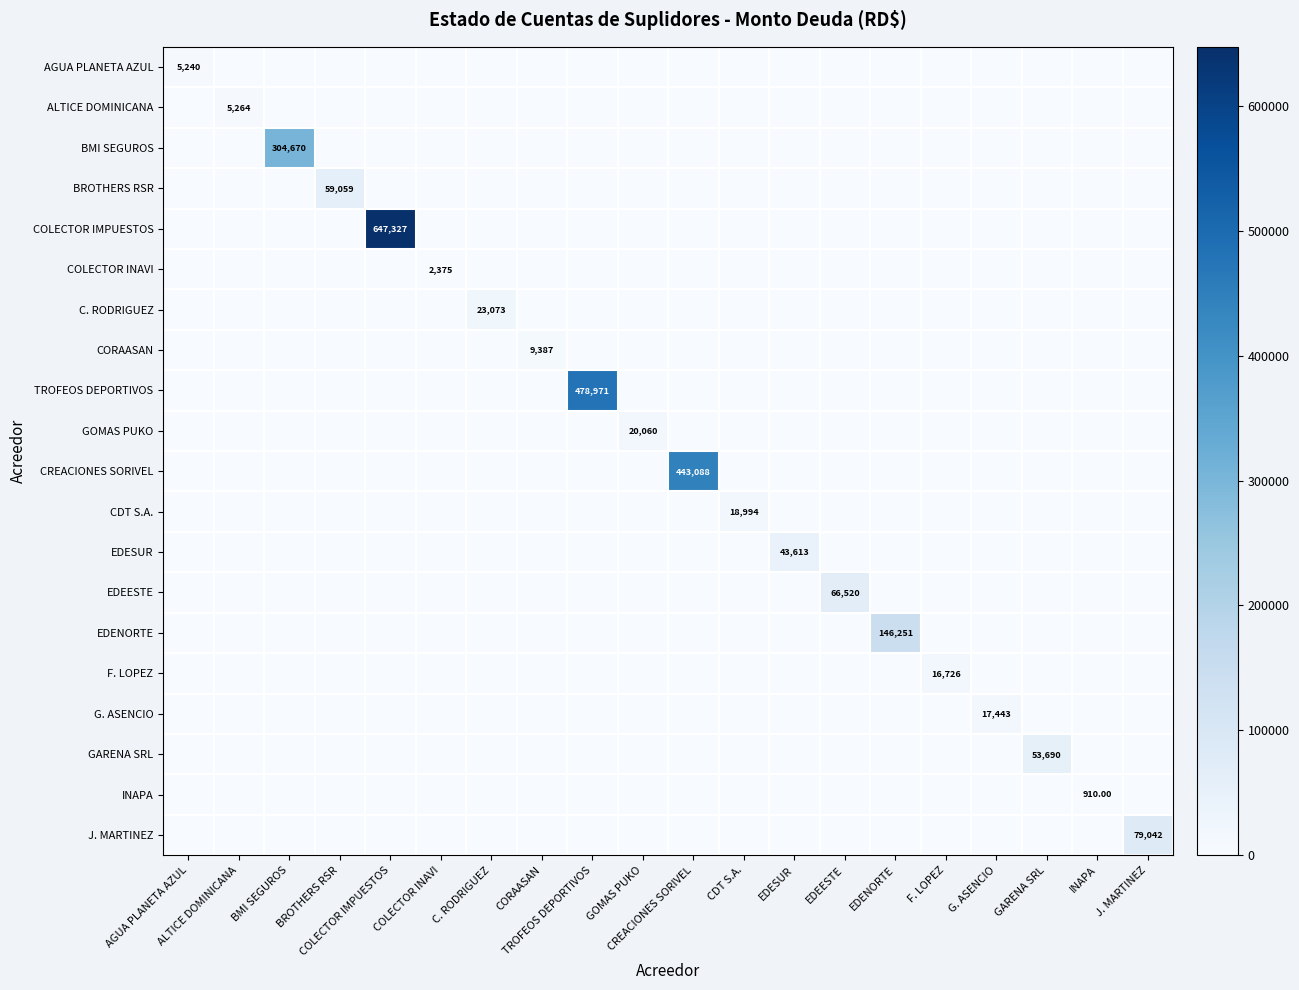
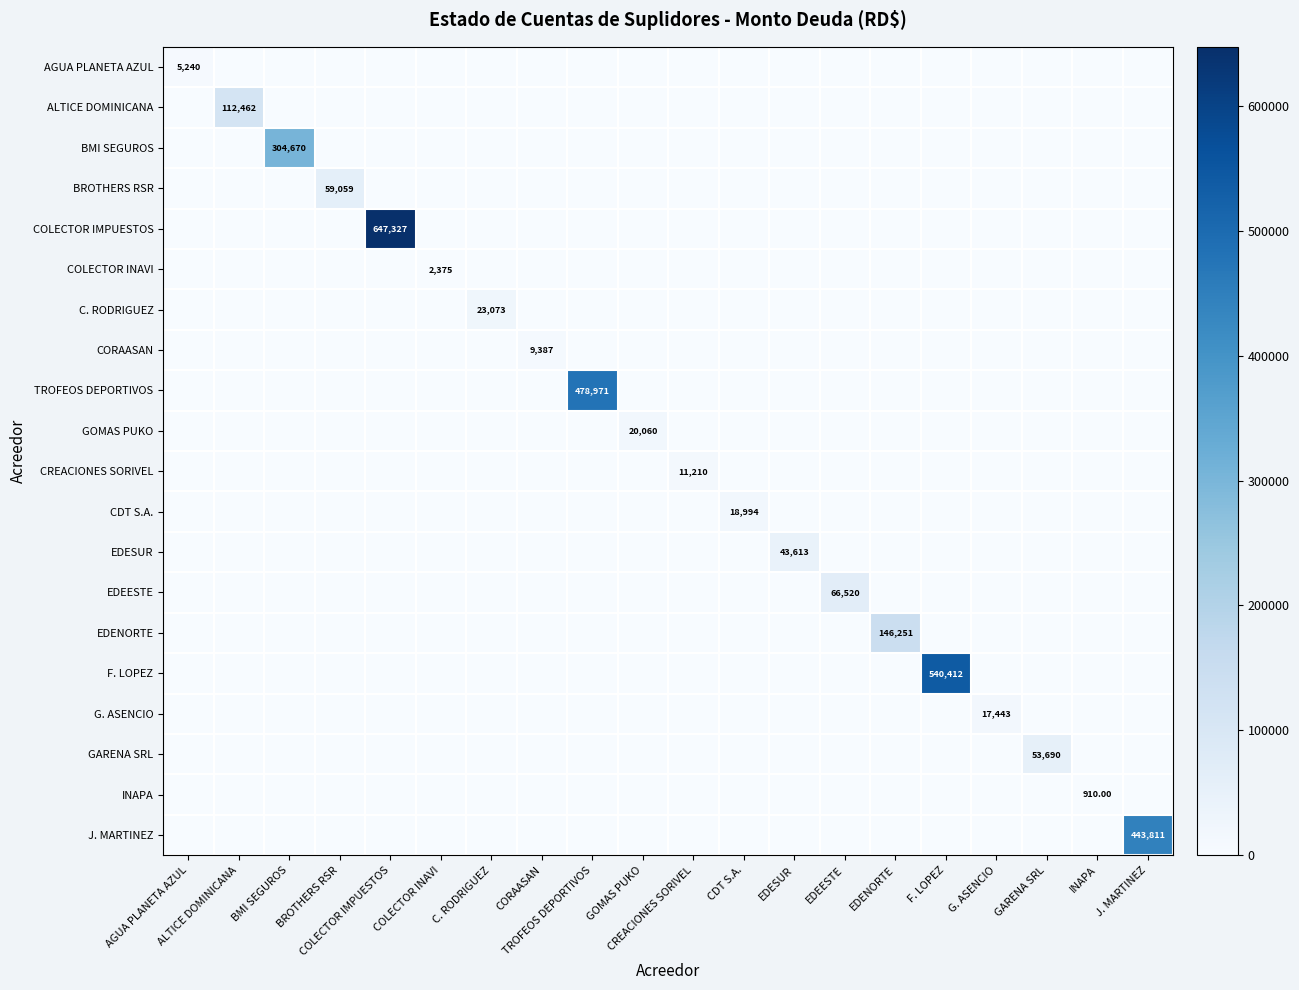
ALTICE DOMINICANA, ALTICE DOMINICANA: 5,264 -> 112,462
CREACIONES SORIVEL, CREACIONES SORIVEL: 443,088 -> 11,210
F. LOPEZ, F. LOPEZ: 16,726 -> 540,412
J. MARTINEZ, J. MARTINEZ: 79,042 -> 443,811
